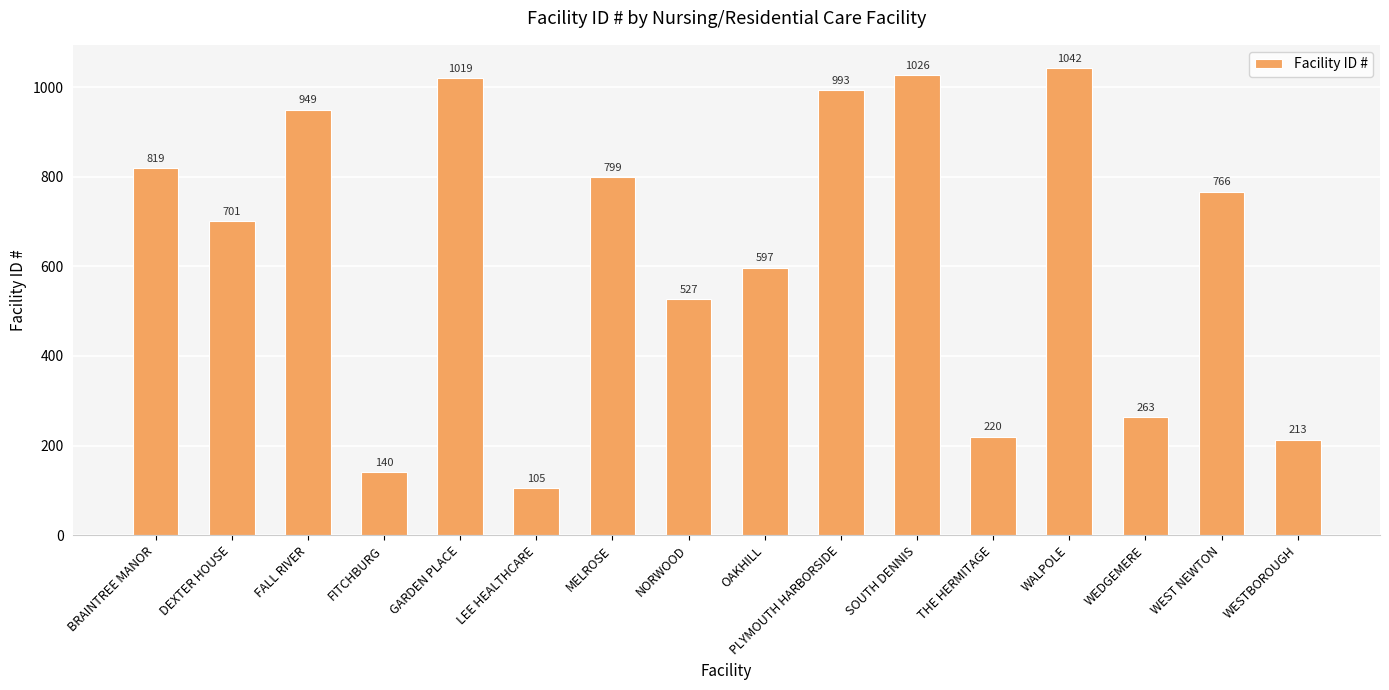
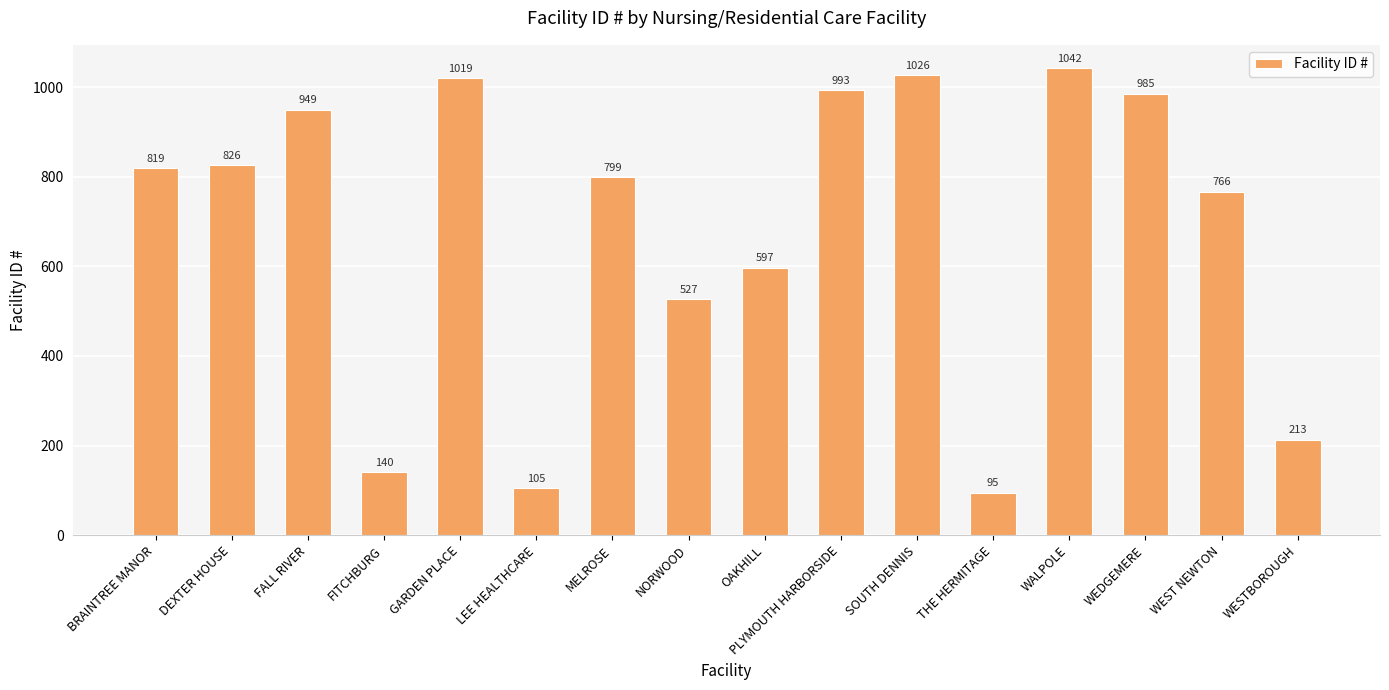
DEXTER HOUSE: 701 -> 826
THE HERMITAGE: 220 -> 95
WEDGEMERE: 263 -> 985
